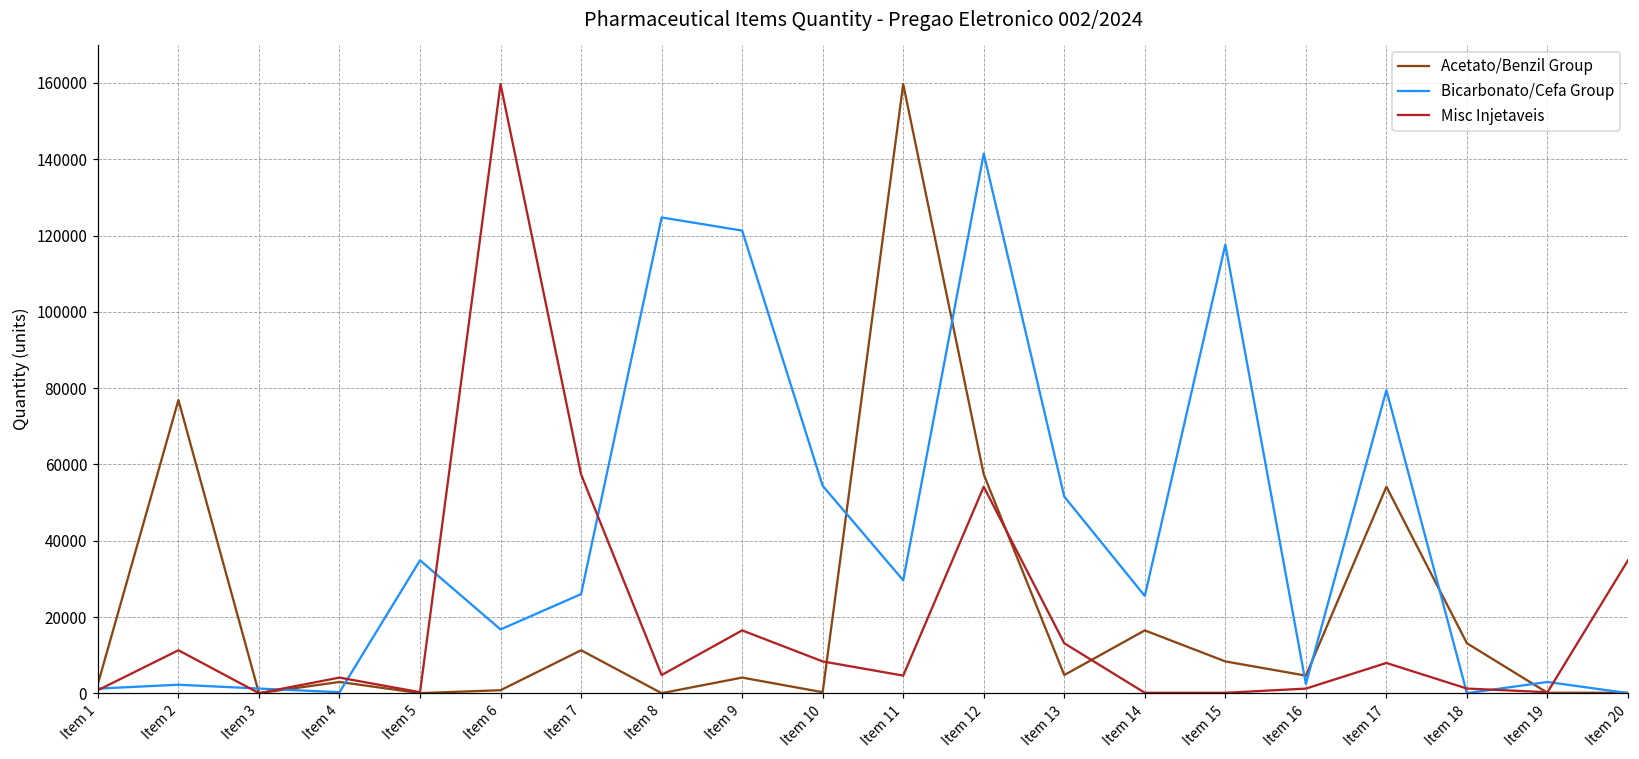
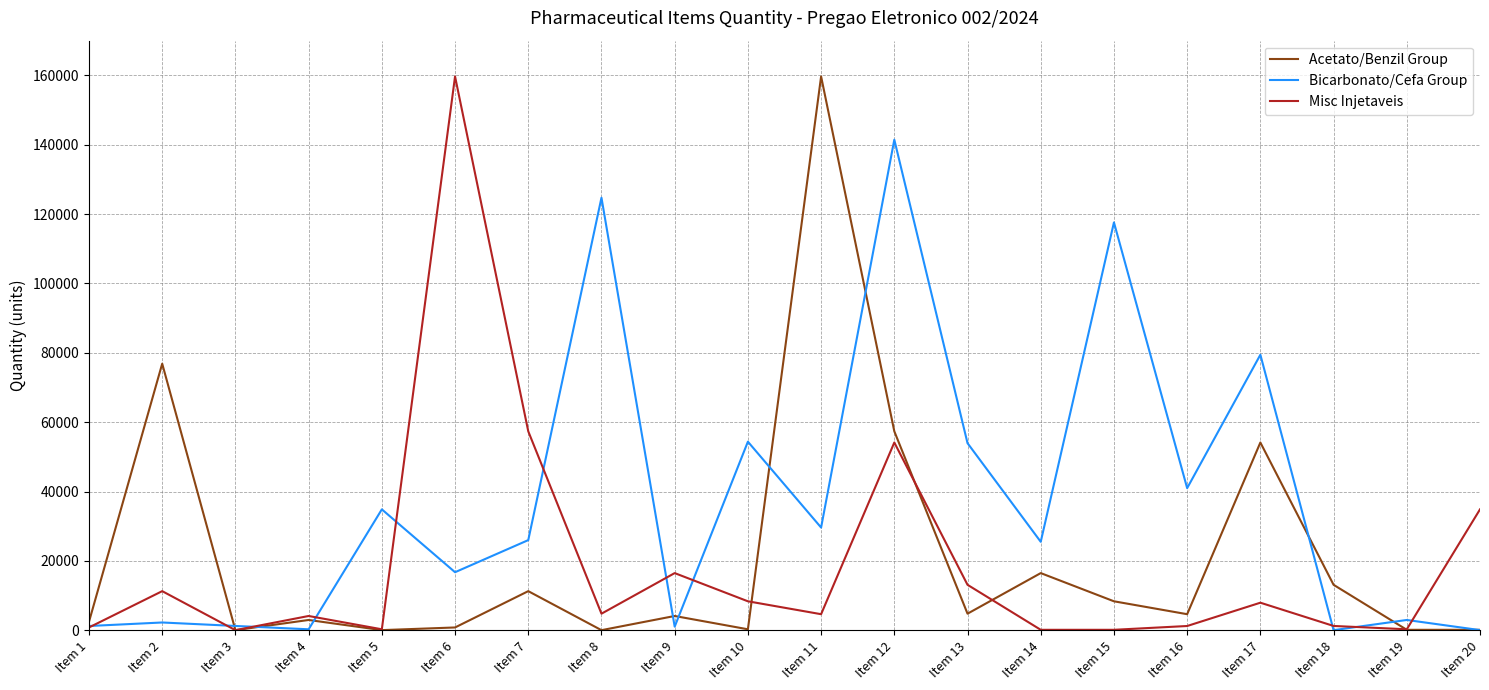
Bicarbonato/Cefa Group, Item 9: 121000 -> 1000
Bicarbonato/Cefa Group, Item 13: 52000 -> 54000
Bicarbonato/Cefa Group, Item 16: 2000 -> 41000
